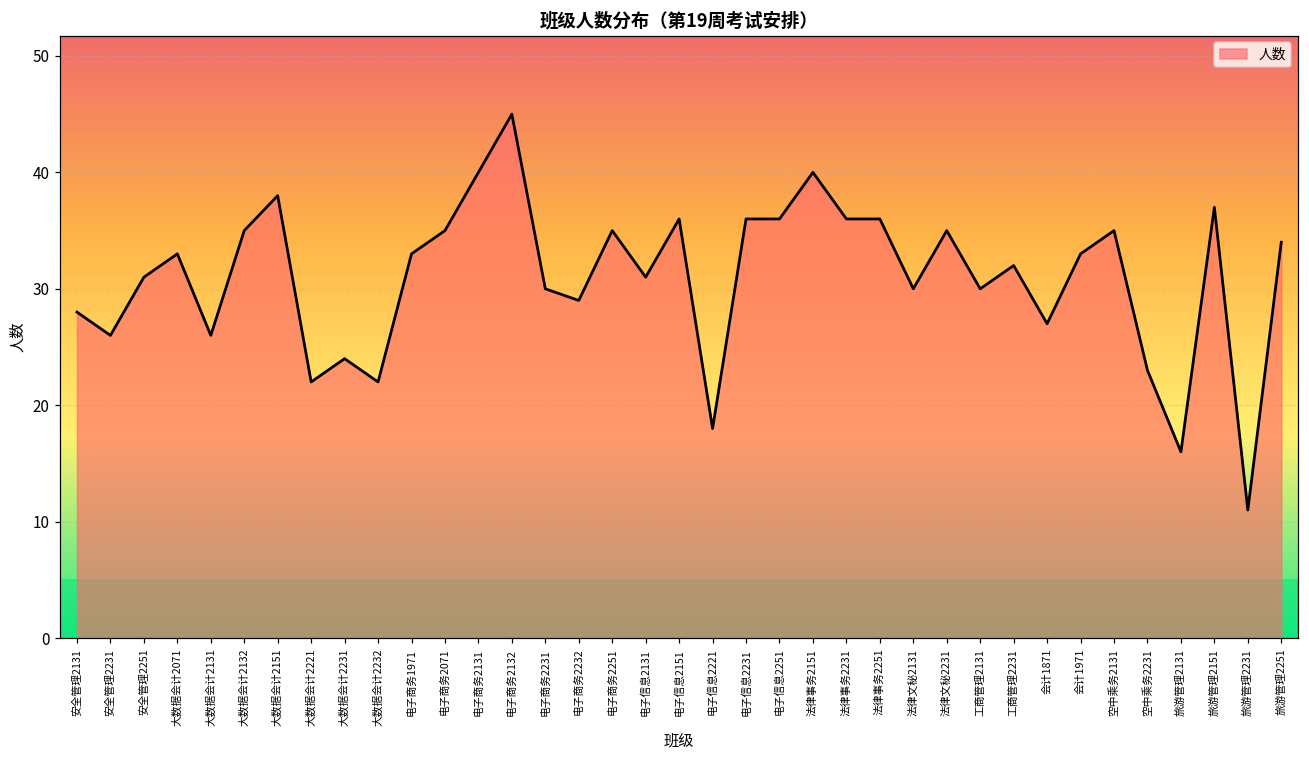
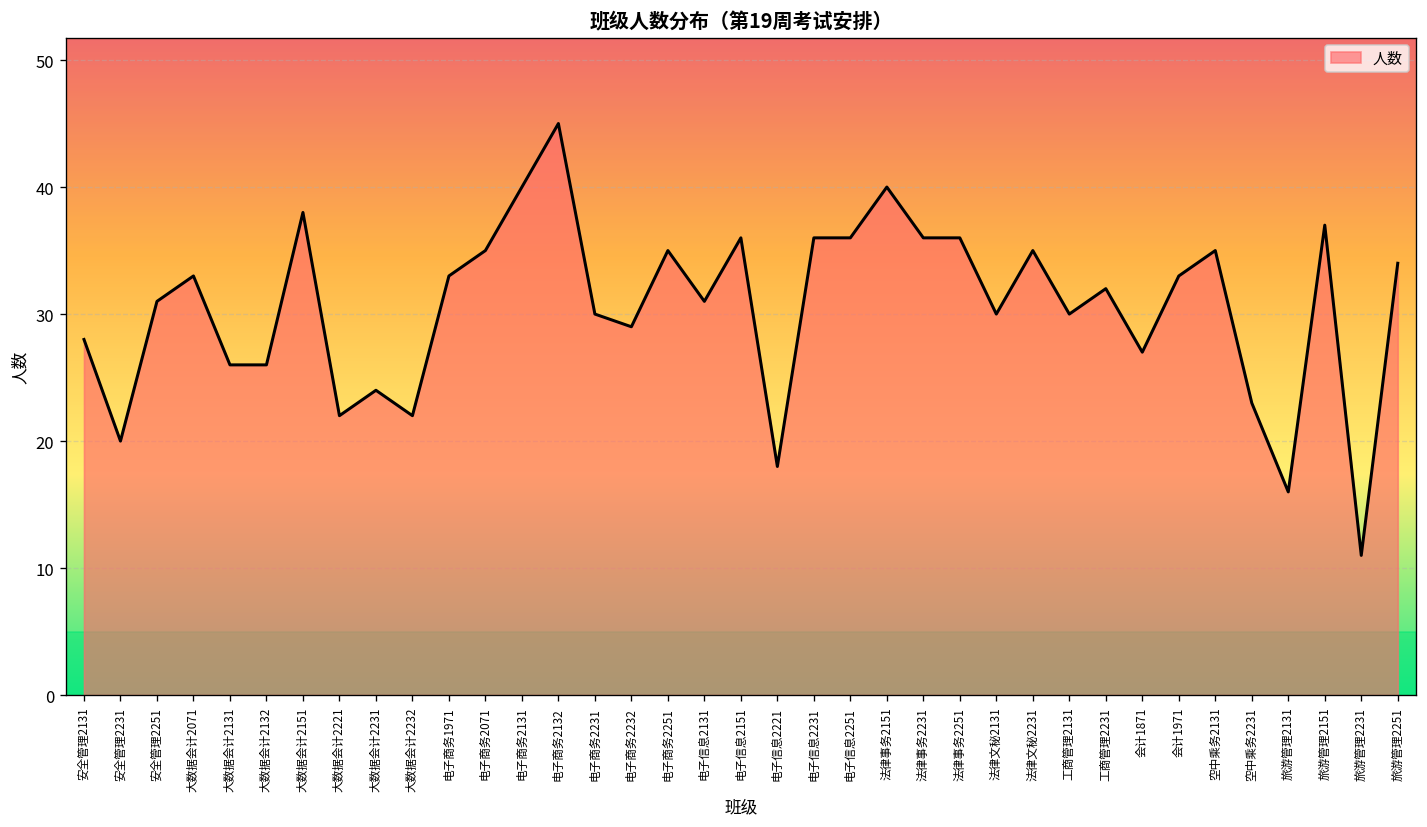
安全管理2231: 26 -> 20
大数据会计2132: 35 -> 26
